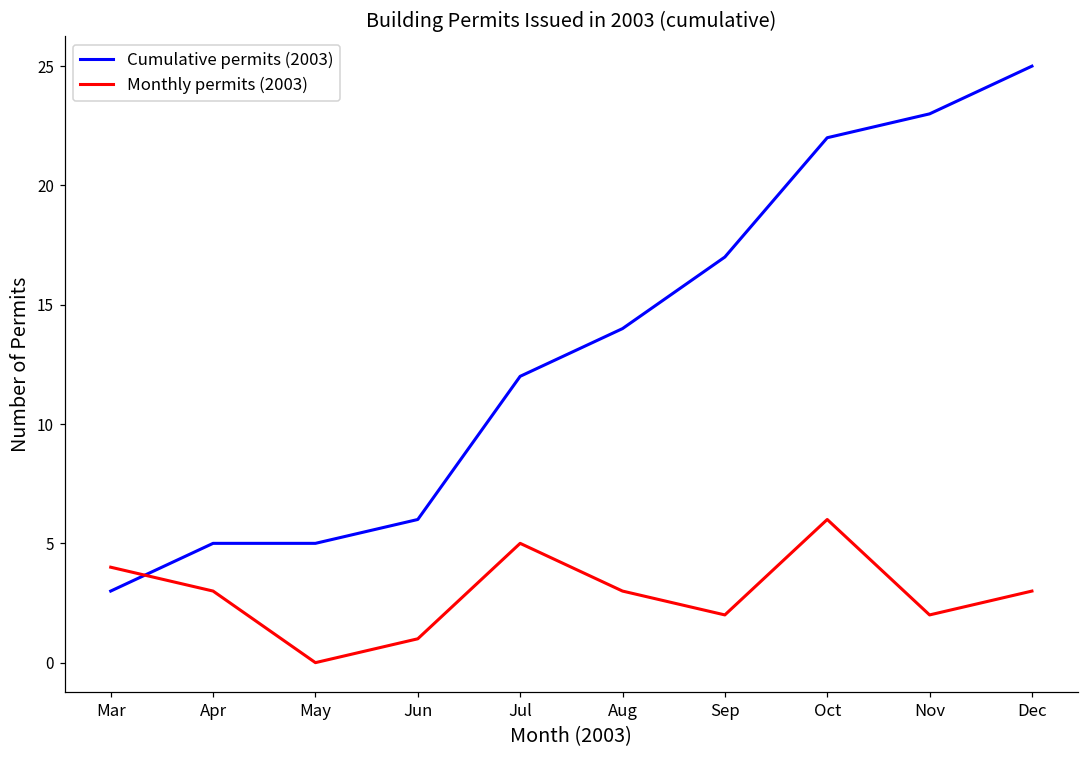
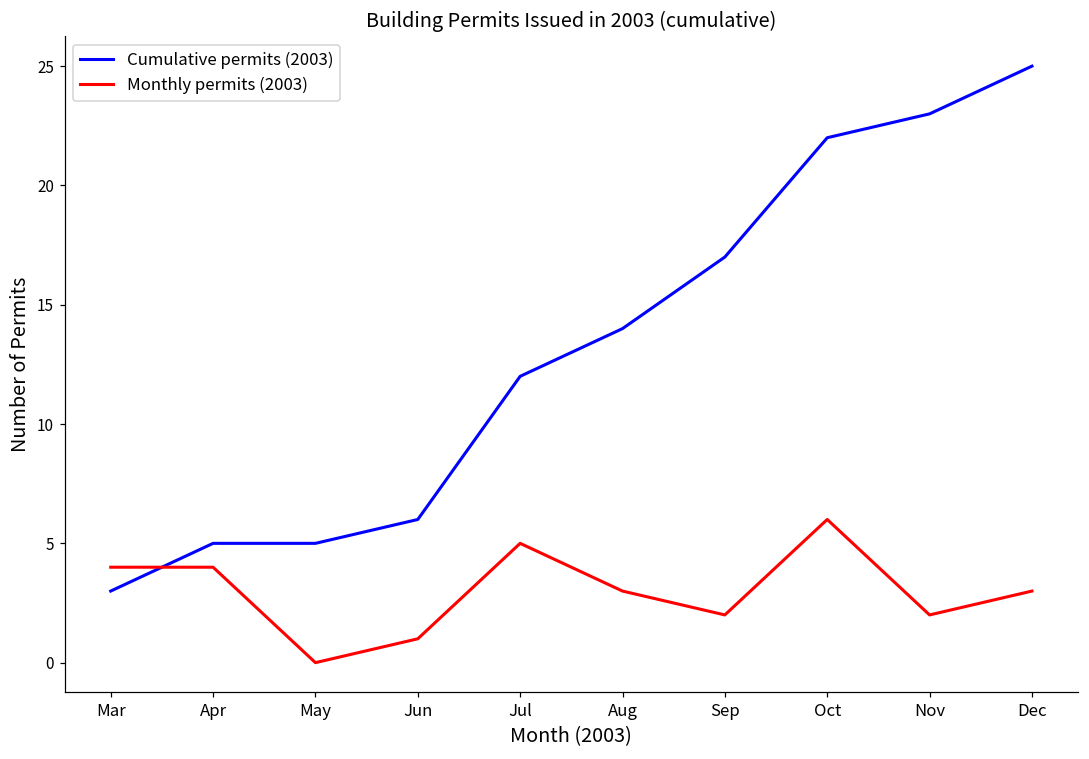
Monthly permits (2003), Apr: 3 -> 4
